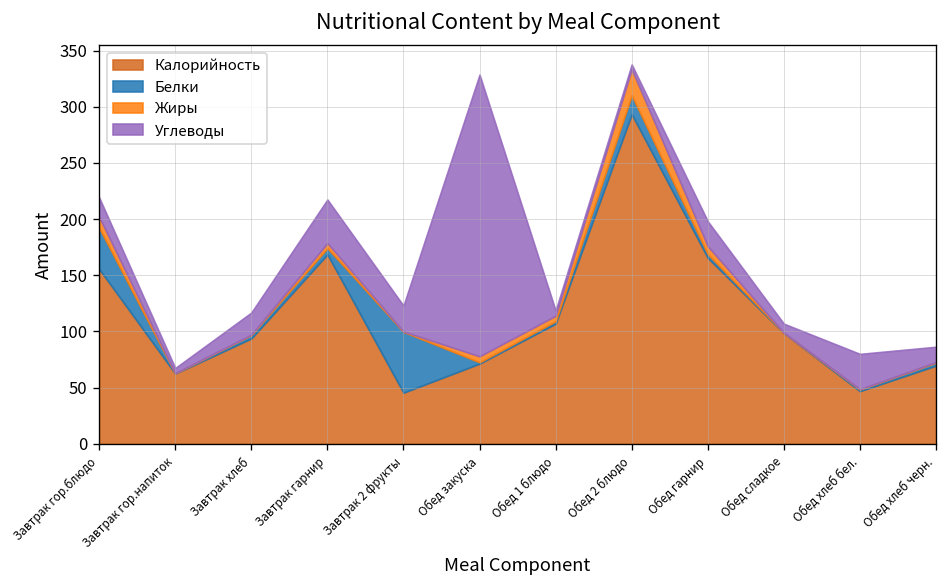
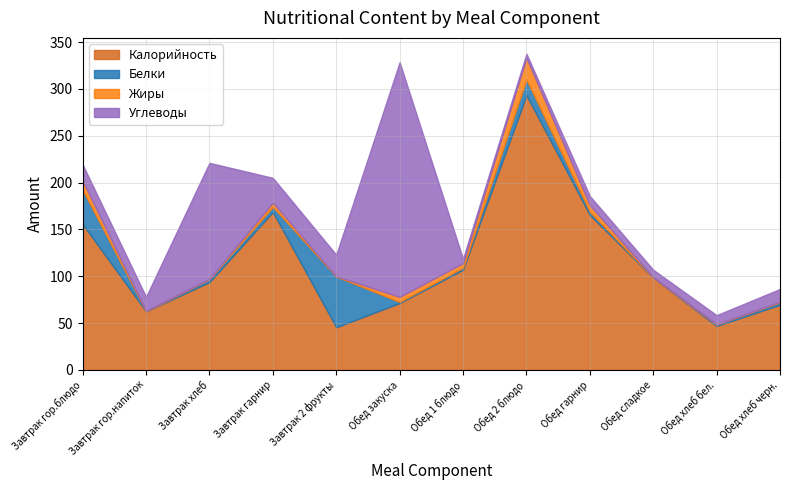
Углеводы, Завтрак гор.напиток: 0 -> 20
Углеводы, Завтрак хлеб: 20 -> 120
Углеводы, Завтрак гарнир: 40 -> 30
Углеводы, Обед гарнир: 20 -> 10
Углеводы, Обед хлеб бел.: 30 -> 10
